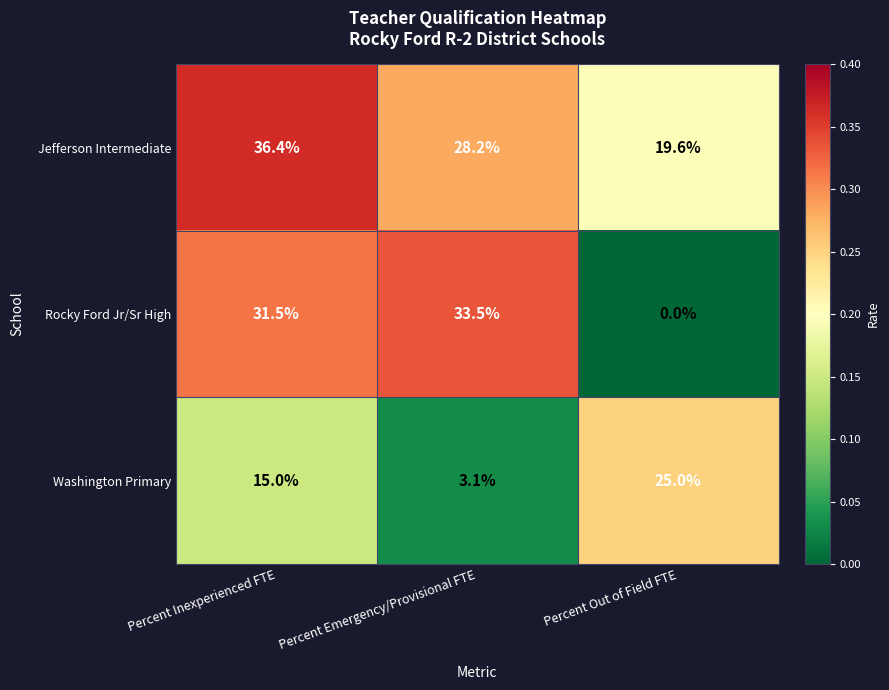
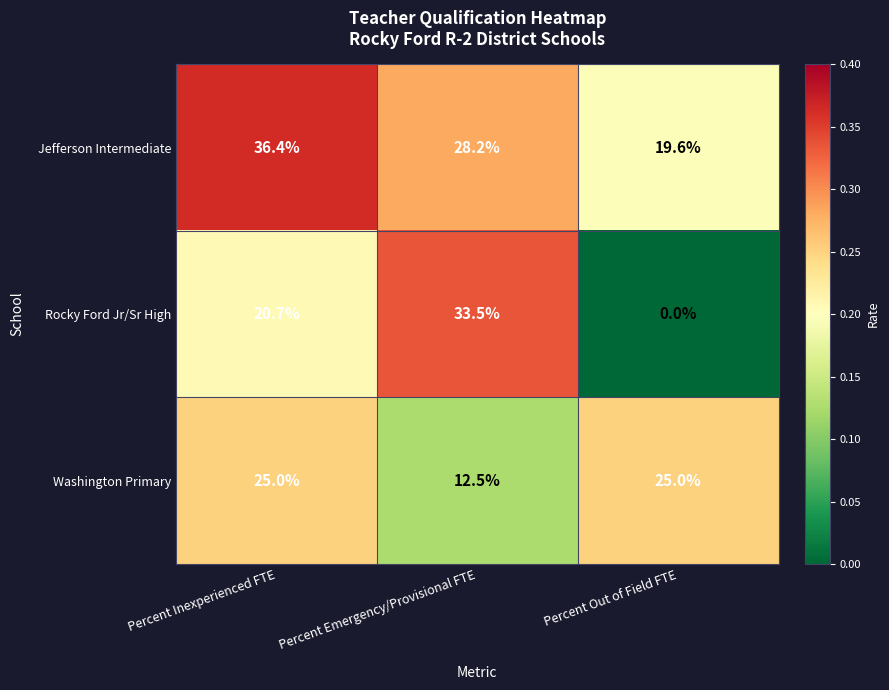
Rocky Ford Jr/Sr High, Percent Inexperienced FTE: 31.5% -> 20.7%
Washington Primary, Percent Inexperienced FTE: 15.0% -> 25.0%
Washington Primary, Percent Emergency/Provisional FTE: 3.1% -> 12.5%
